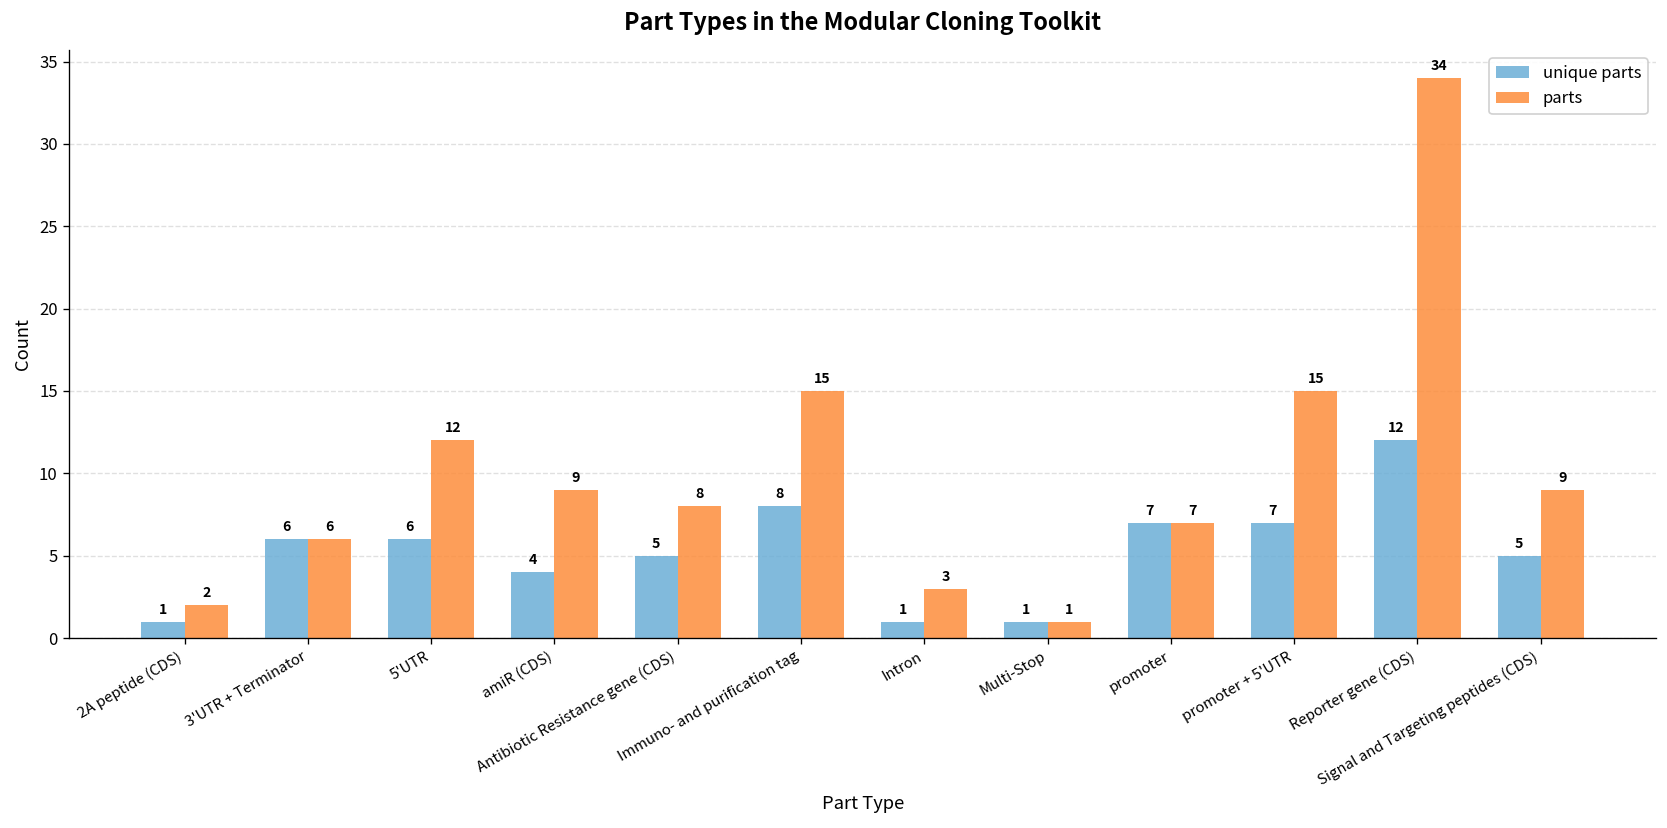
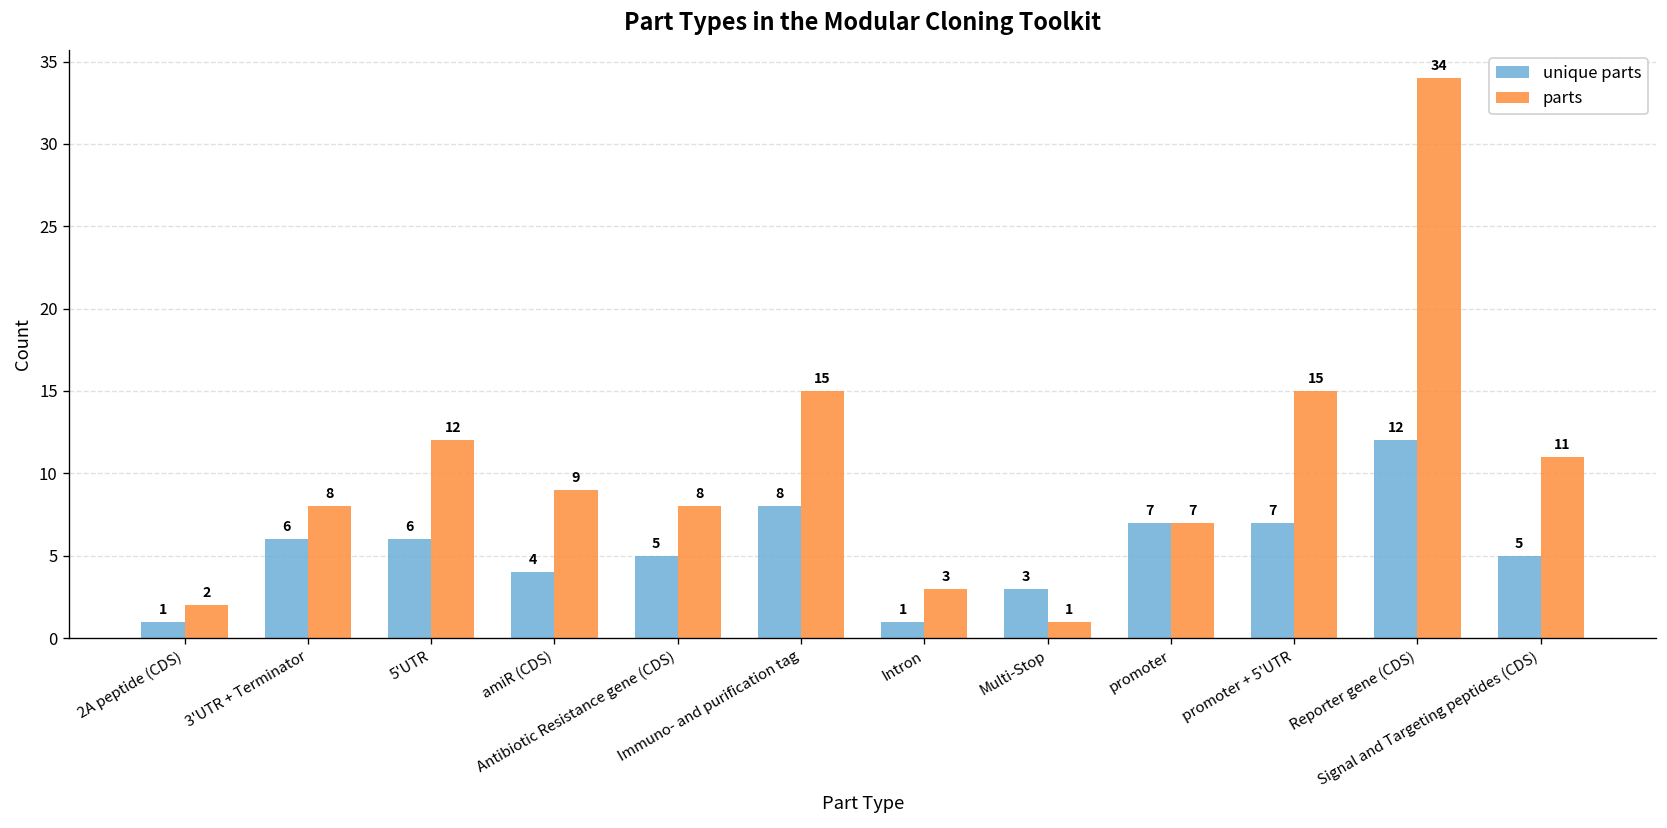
parts, 3'UTR + Terminator: 6 -> 8
unique parts, Multi-Stop: 1 -> 3
parts, Signal and Targeting peptides (CDS): 9 -> 11
